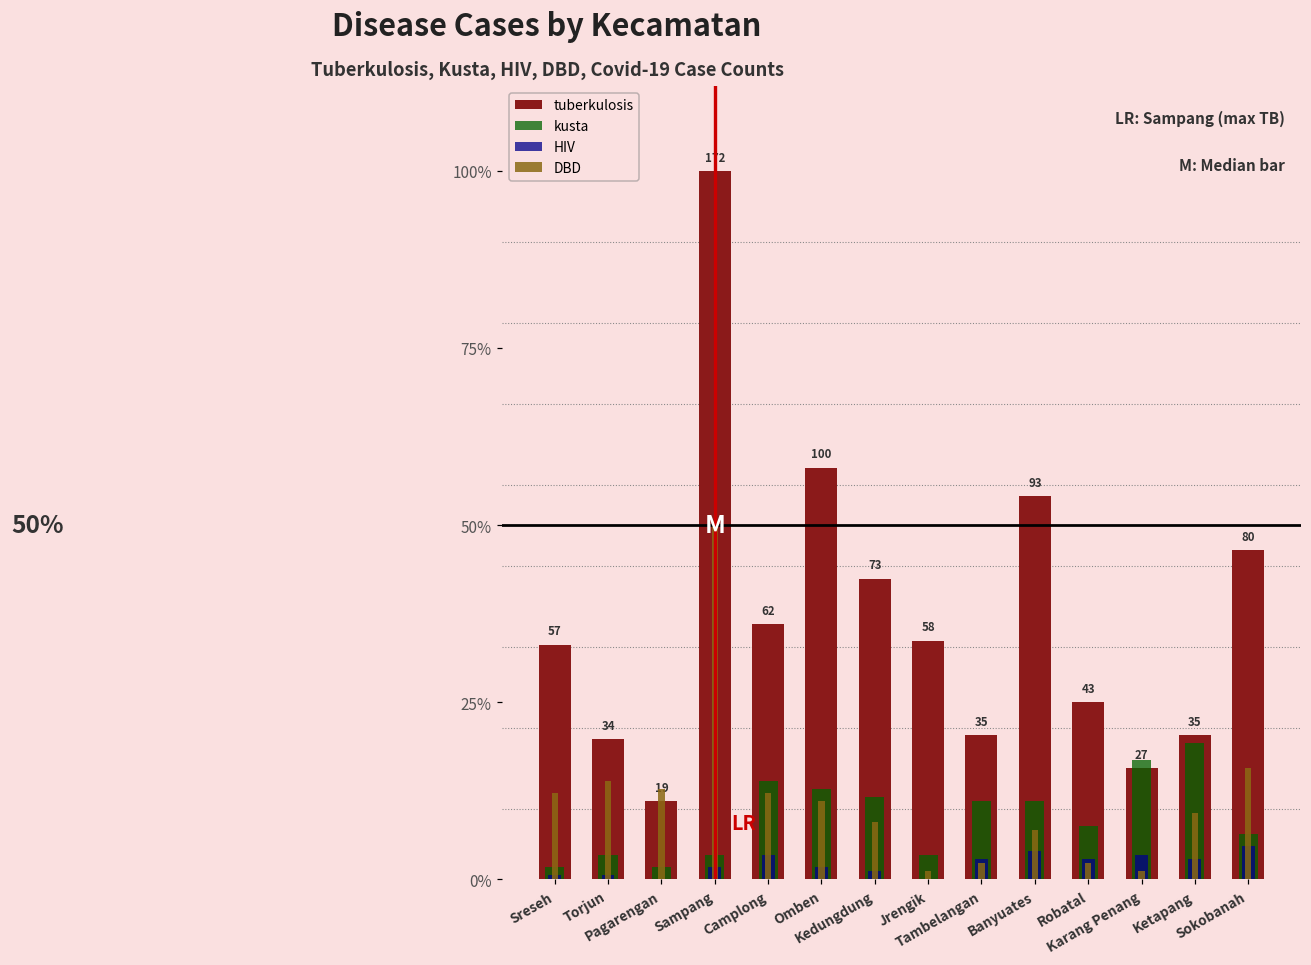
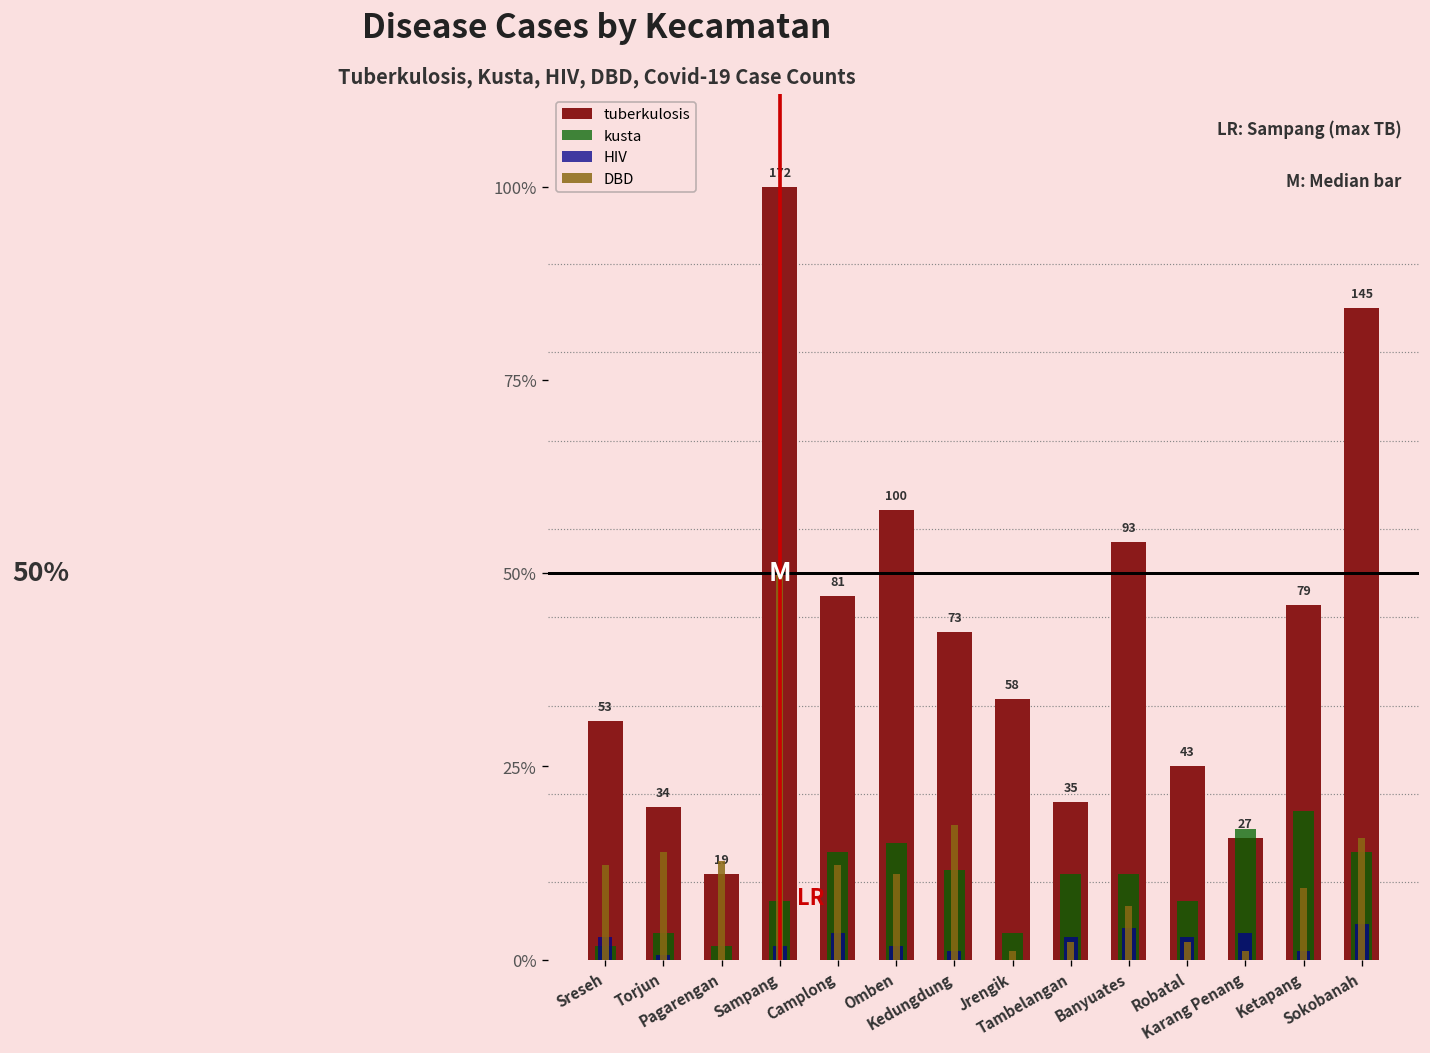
tuberkulosis, Sreseh: 57 -> 53
HIV, Sreseh: 1% -> 3%
kusta, Sampang: 3% -> 8%
tuberkulosis, Camplong: 62 -> 81
kusta, Omben: 13% -> 15%
DBD, Kedungdung: 8% -> 17%
tuberkulosis, Ketapang: 35 -> 79
HIV, Ketapang: 3% -> 1%
tuberkulosis, Sokobanah: 80 -> 145
kusta, Sokobanah: 6% -> 14%
